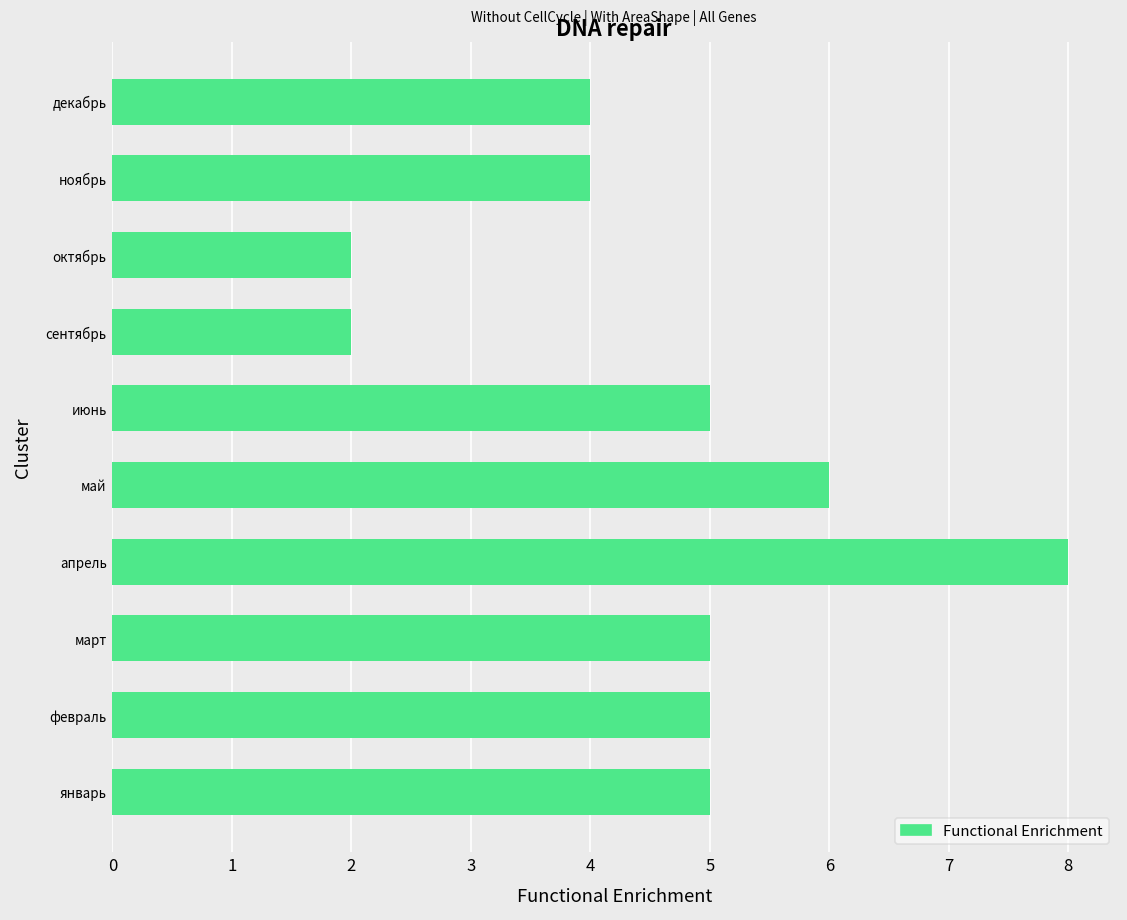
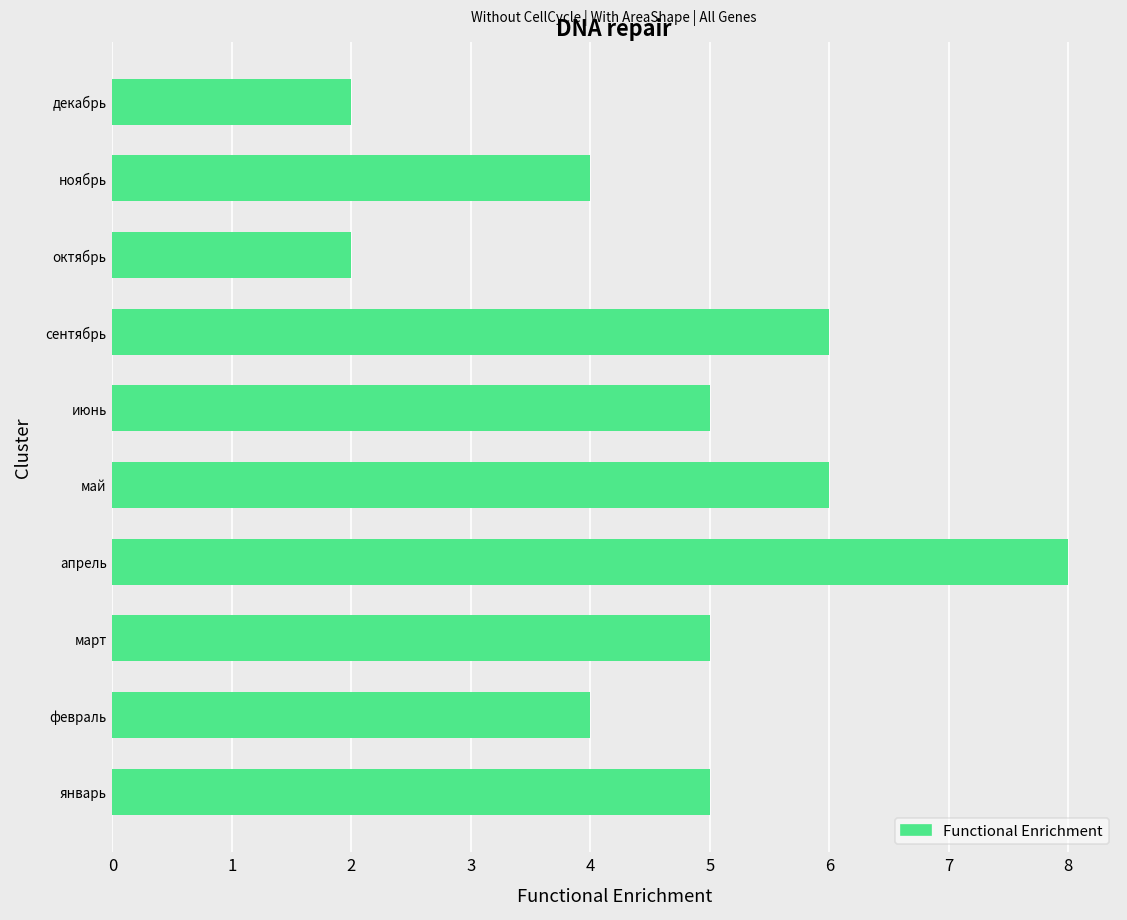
декабрь: 4 -> 2
сентябрь: 2 -> 6
февраль: 5 -> 4
